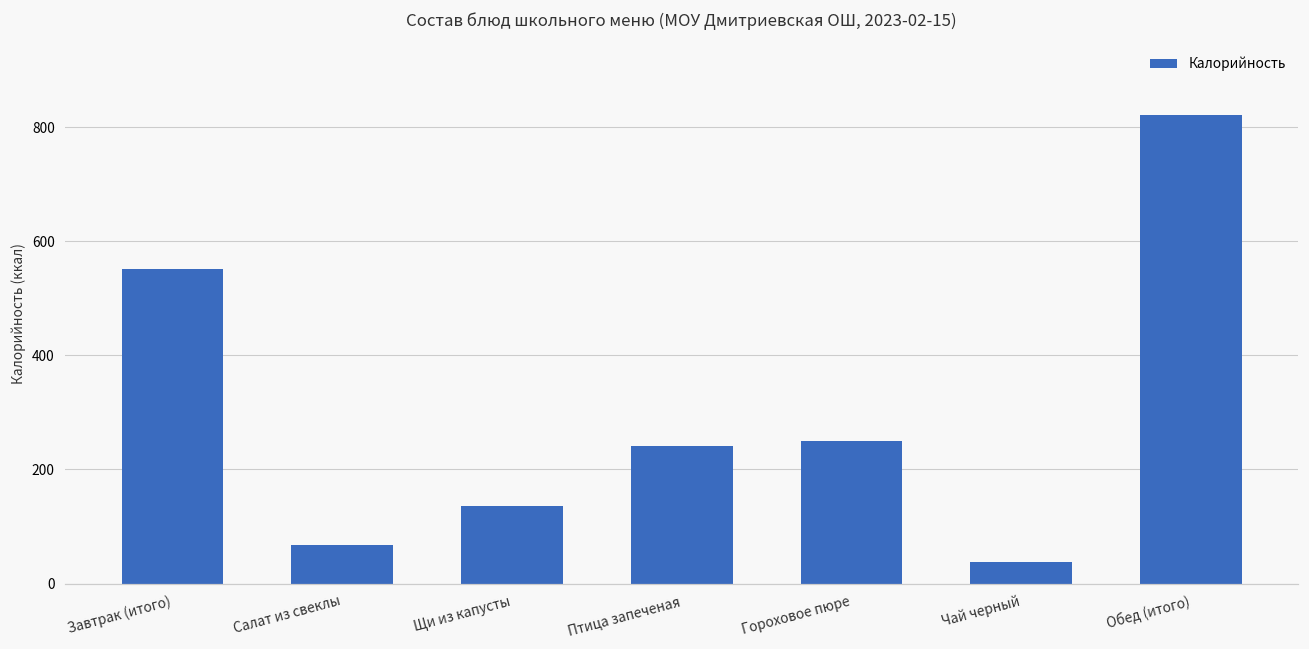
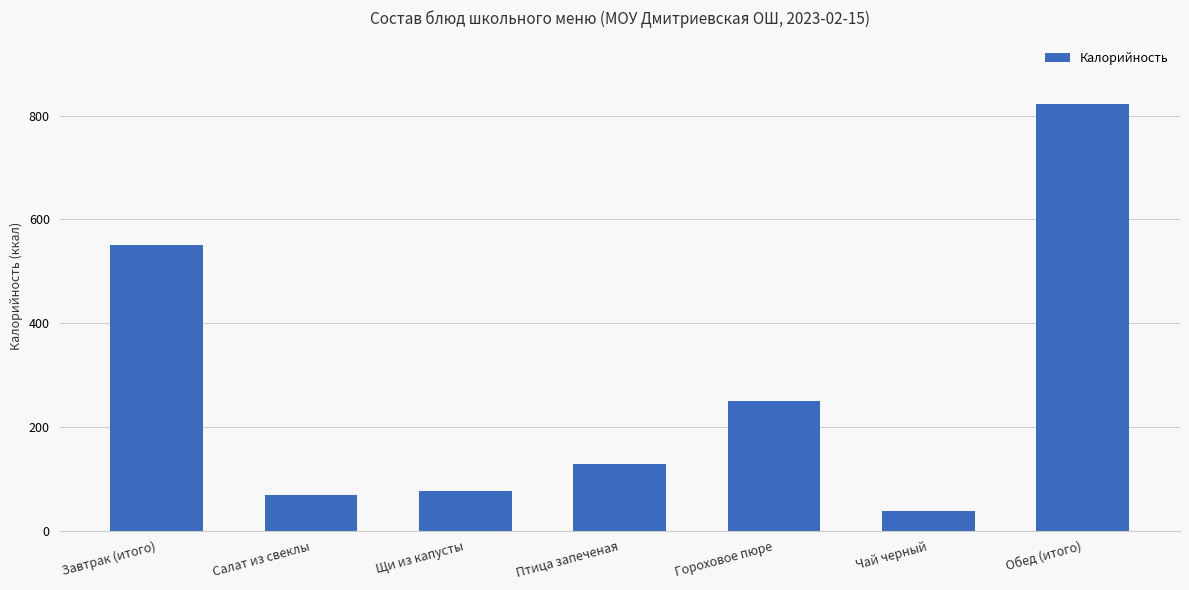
Щи из капусты: 140 -> 80
Птица запеченая: 240 -> 130
